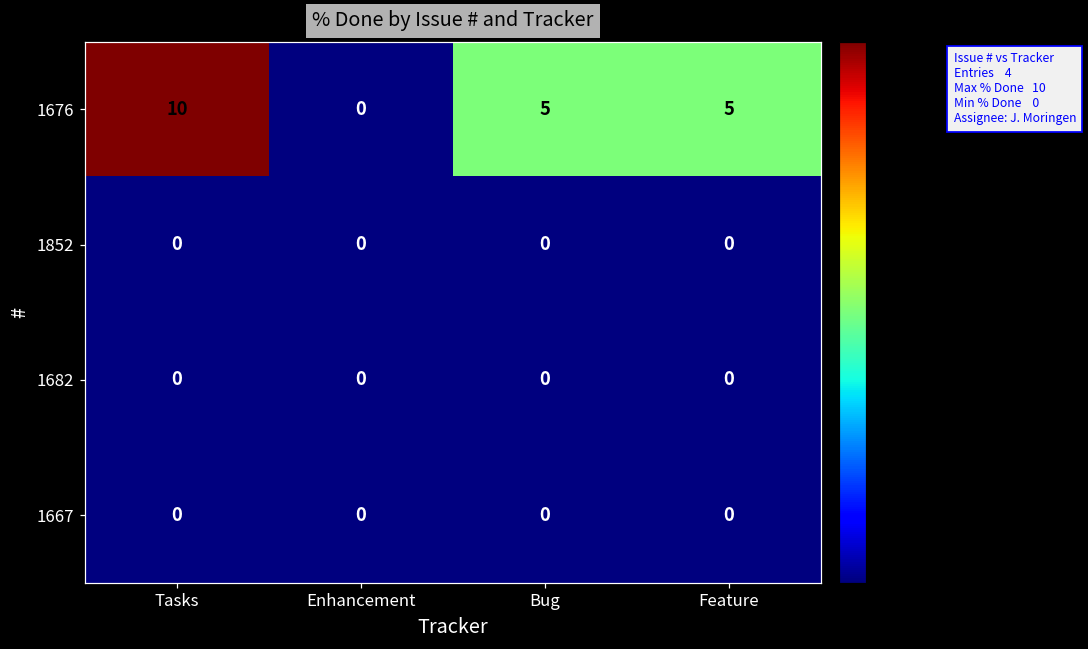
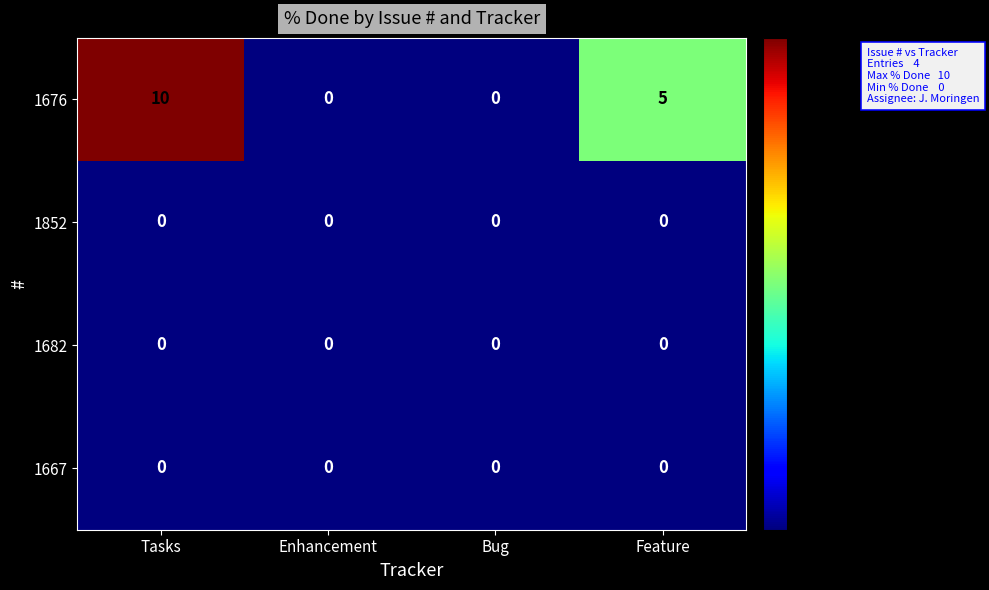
1676, Bug: 5 -> 0
